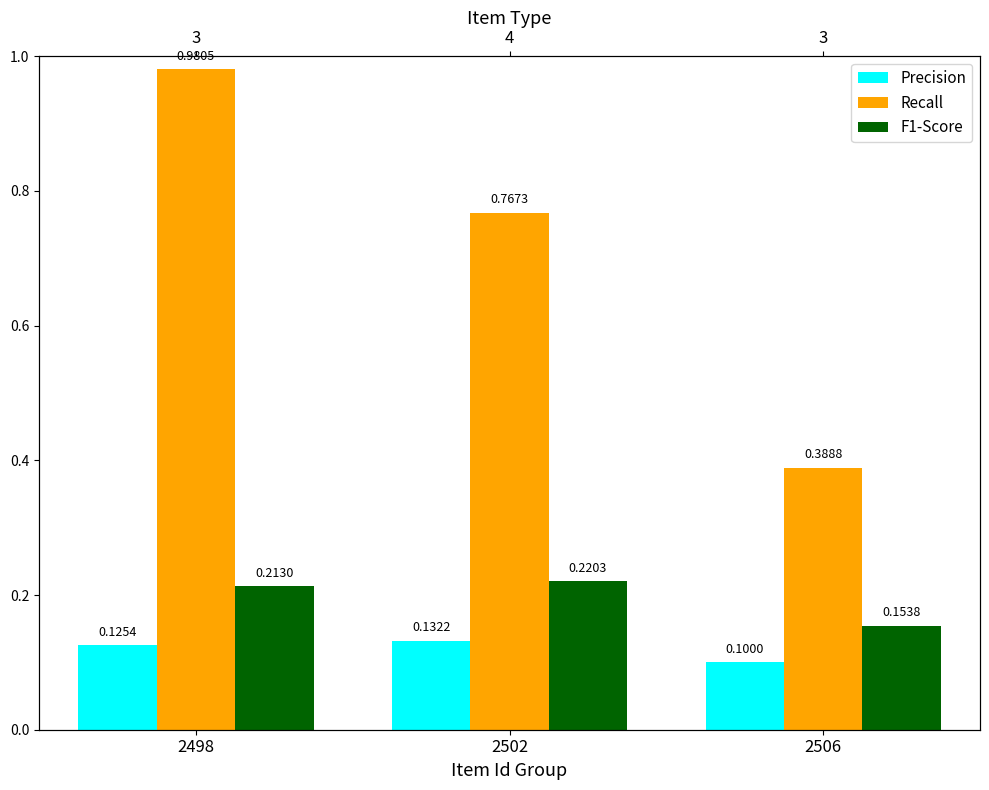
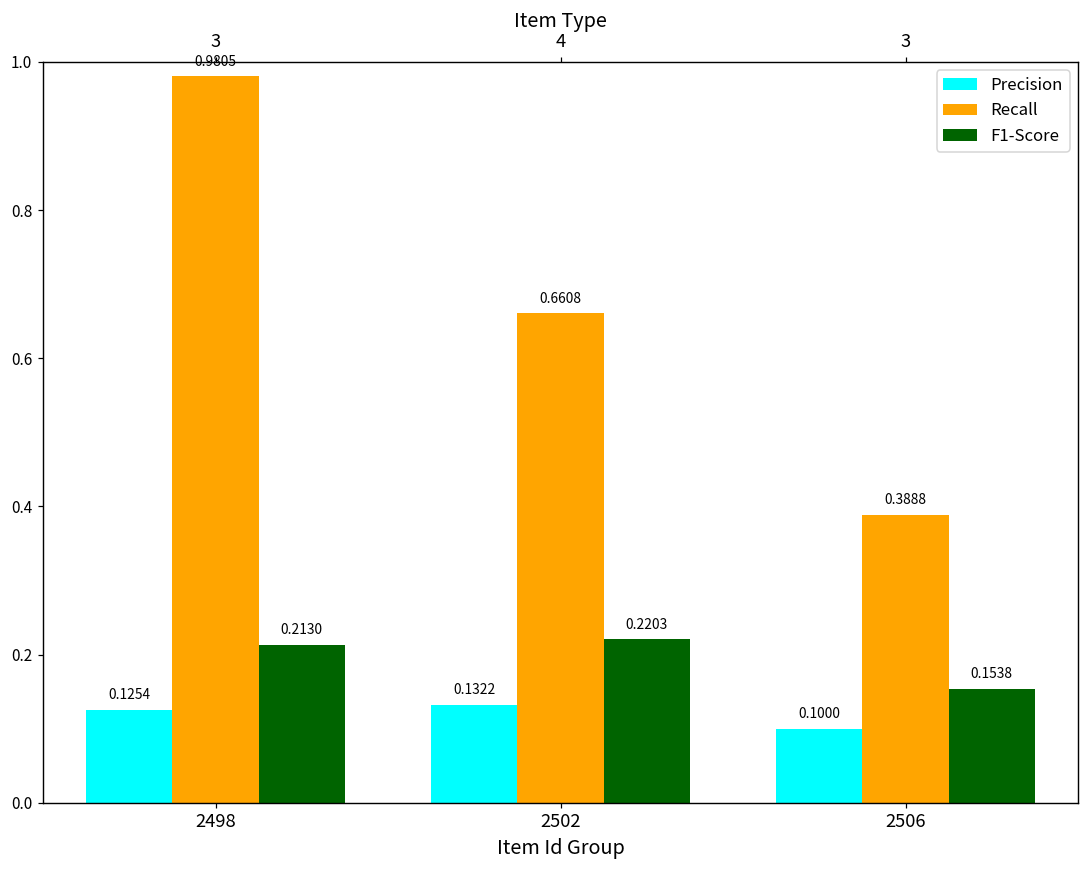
Recall, 2502: 0.7673 -> 0.6608
